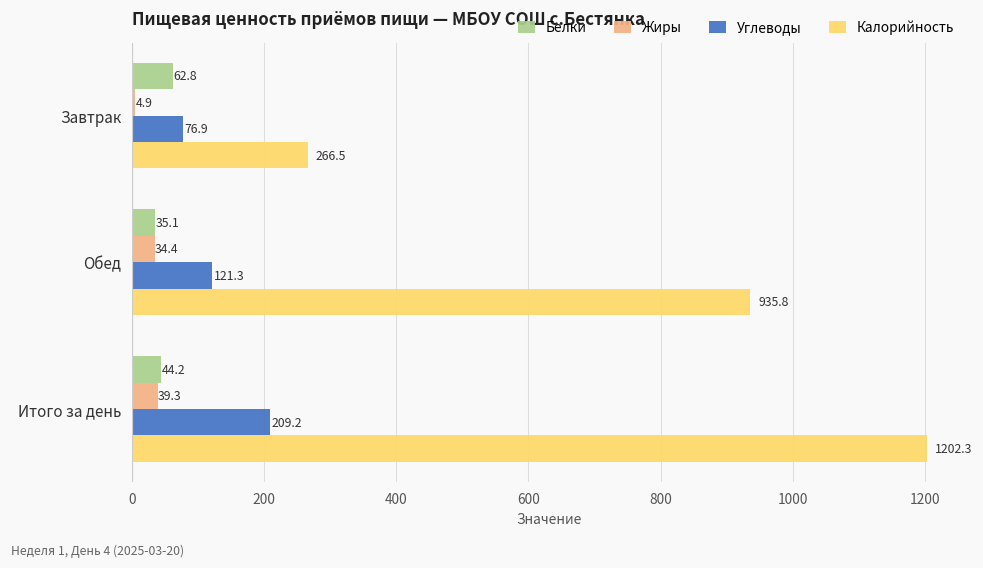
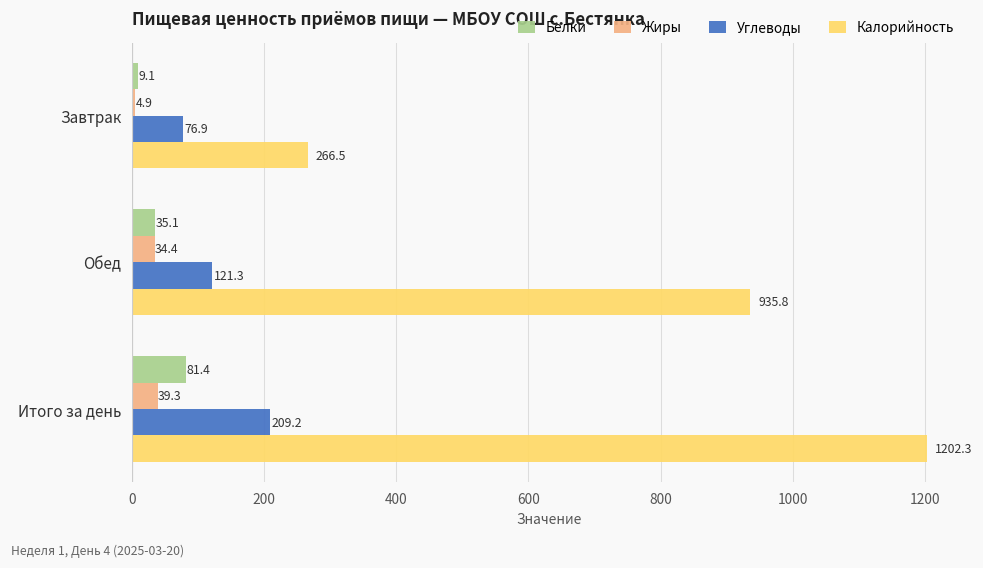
Белки, Завтрак: 62.8 -> 9.1
Белки, Итого за день: 44.2 -> 81.4
